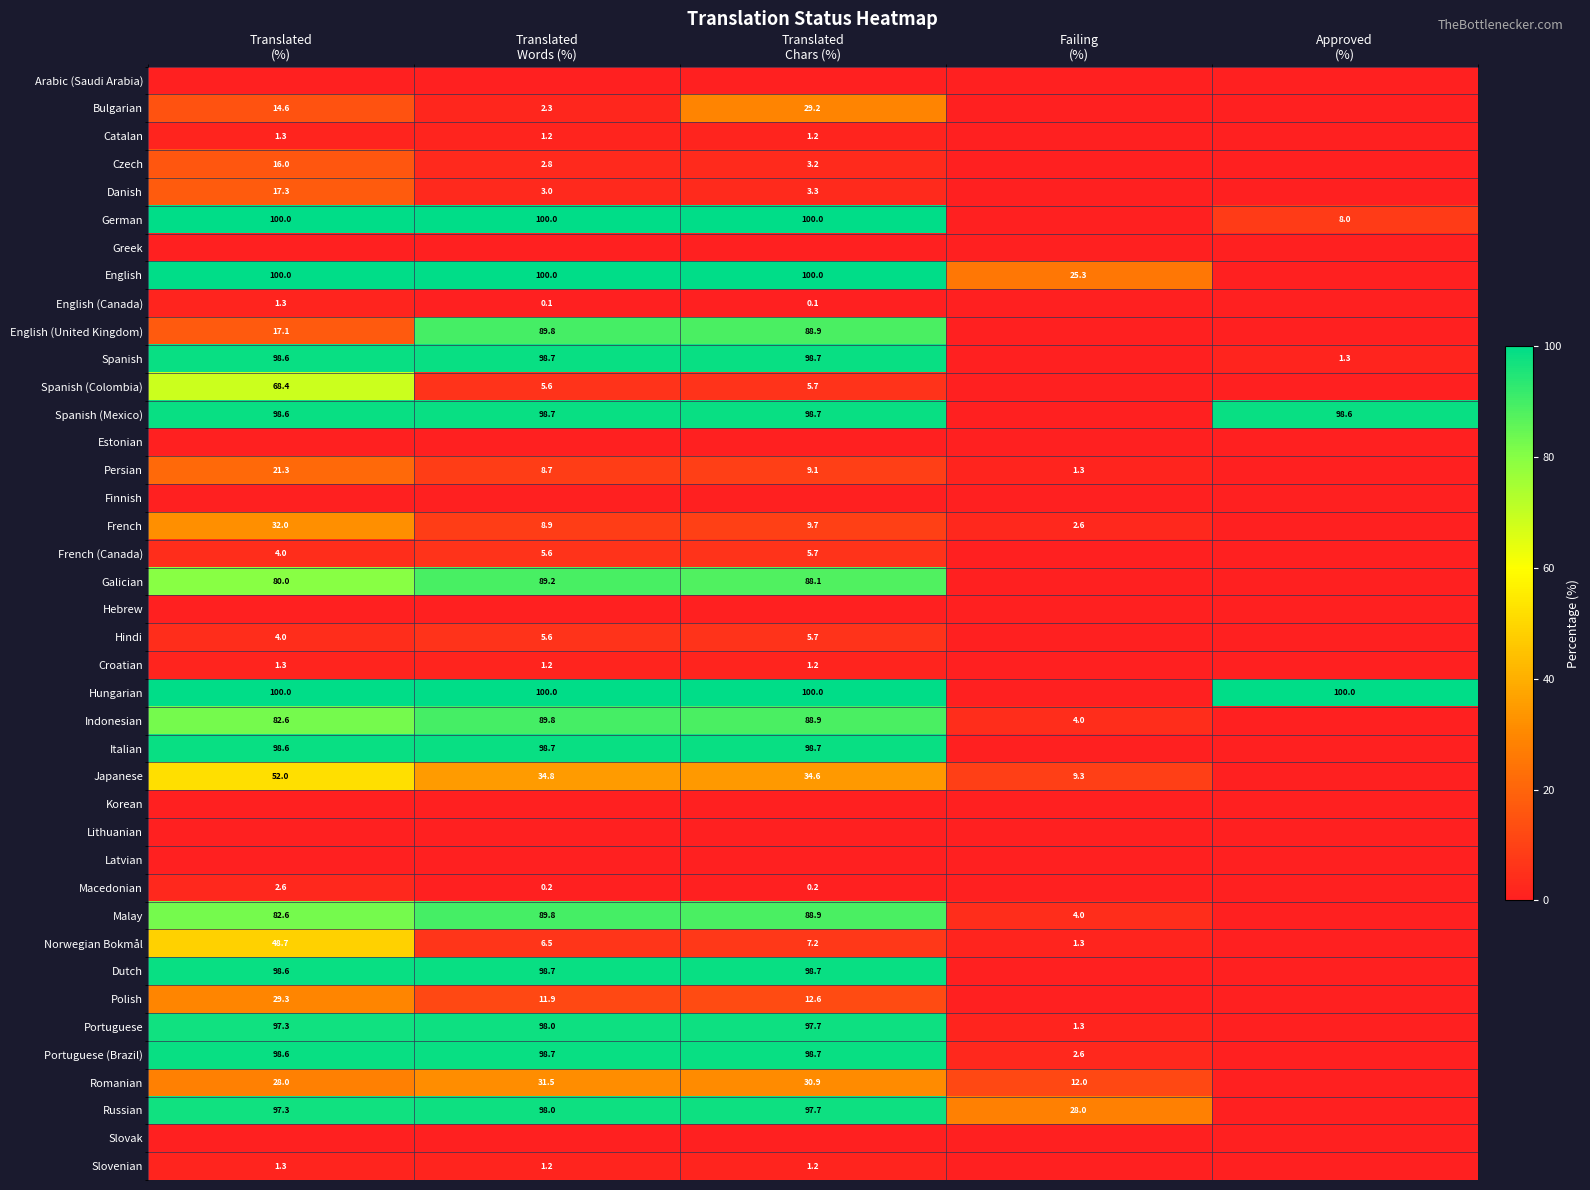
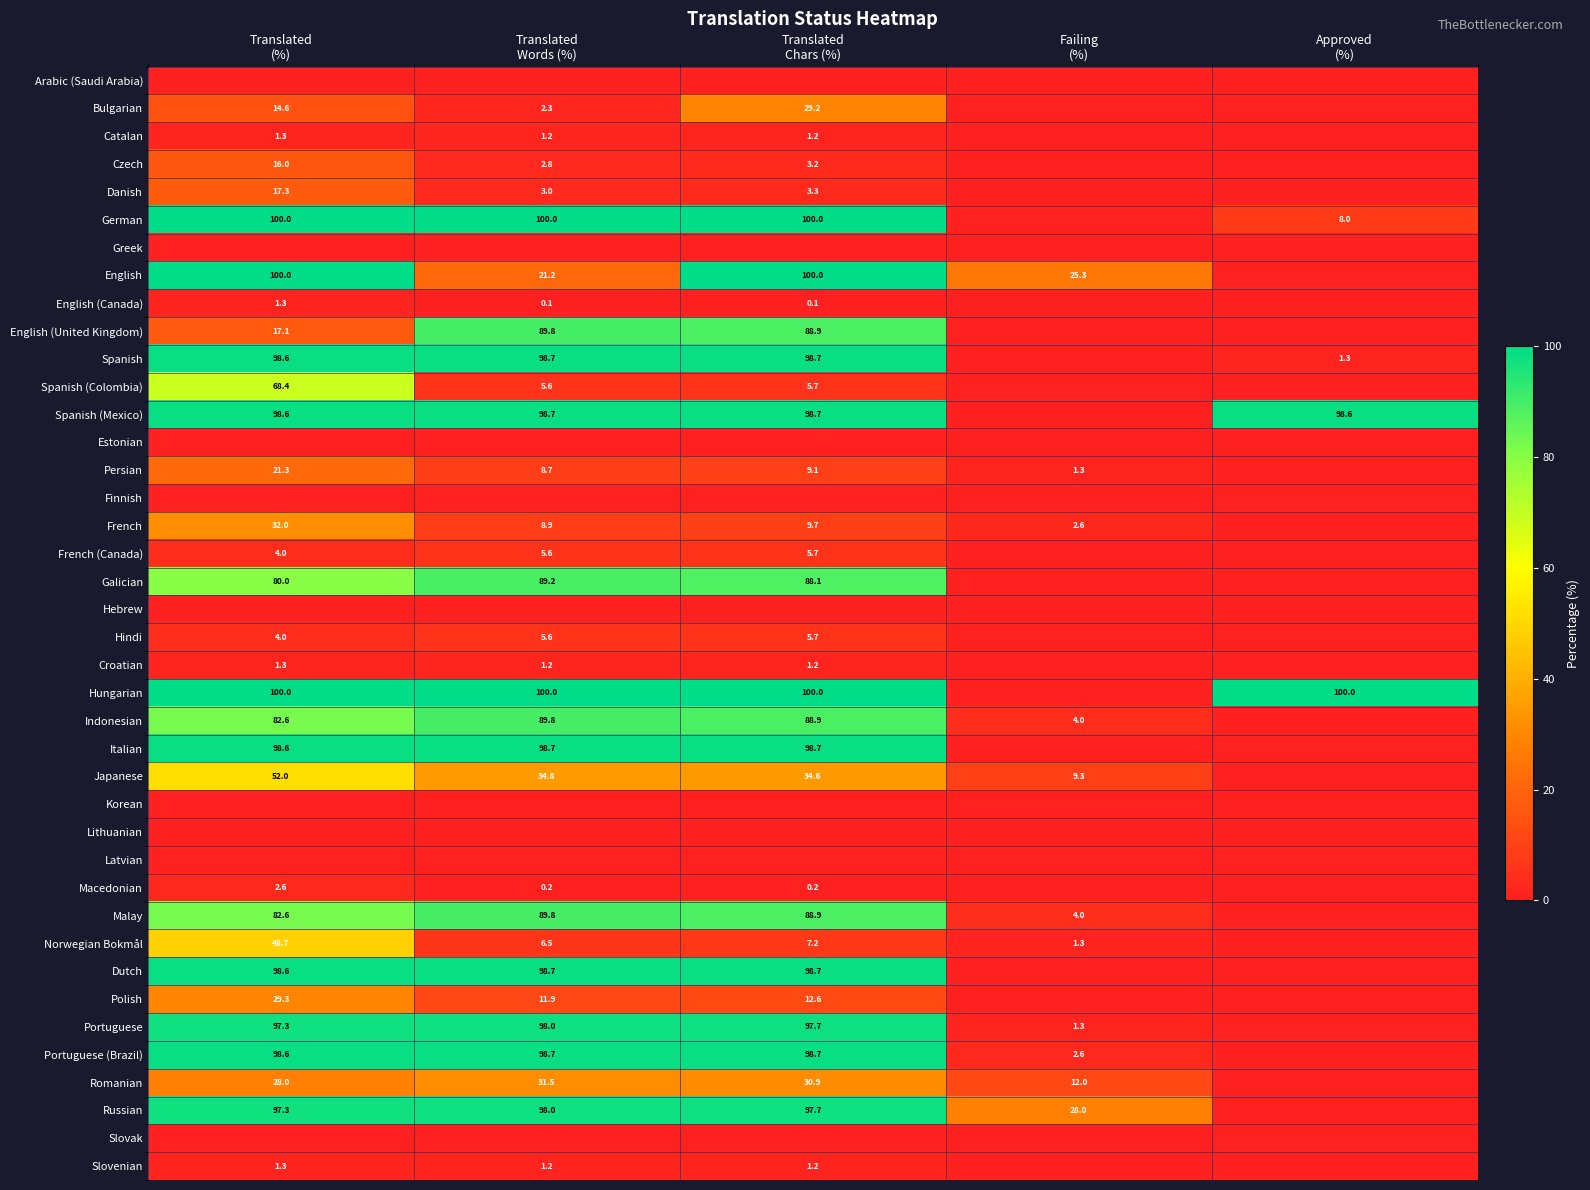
English, Translated Words (%): 100.0 -> 21.2
